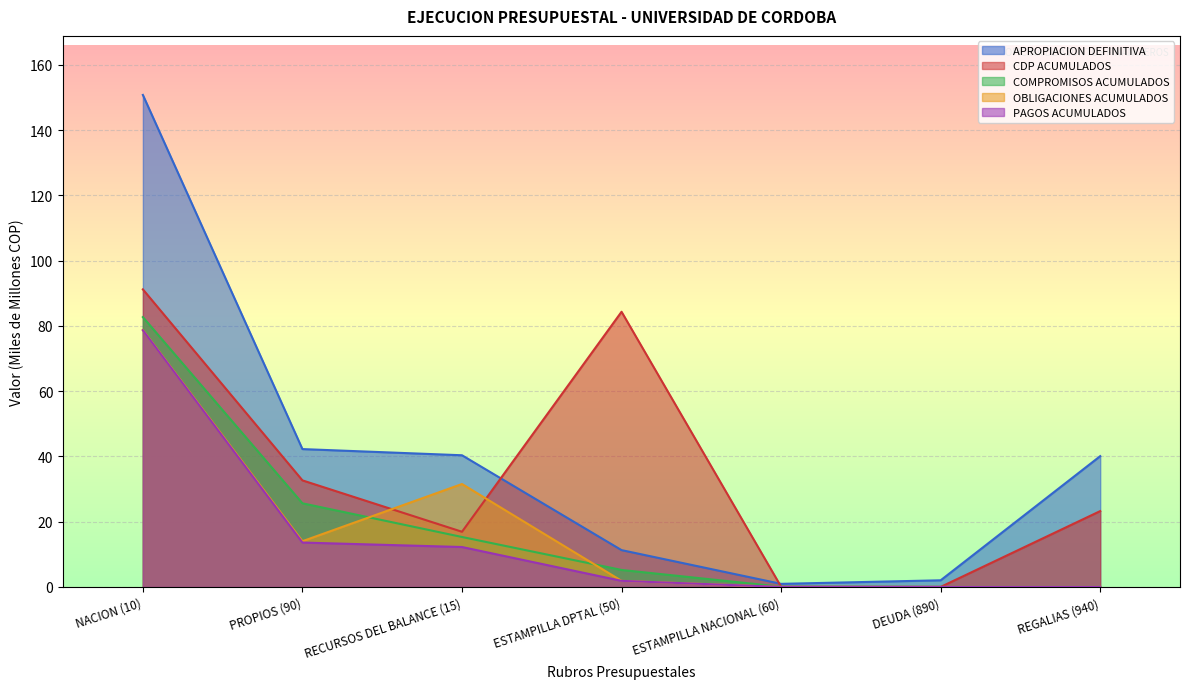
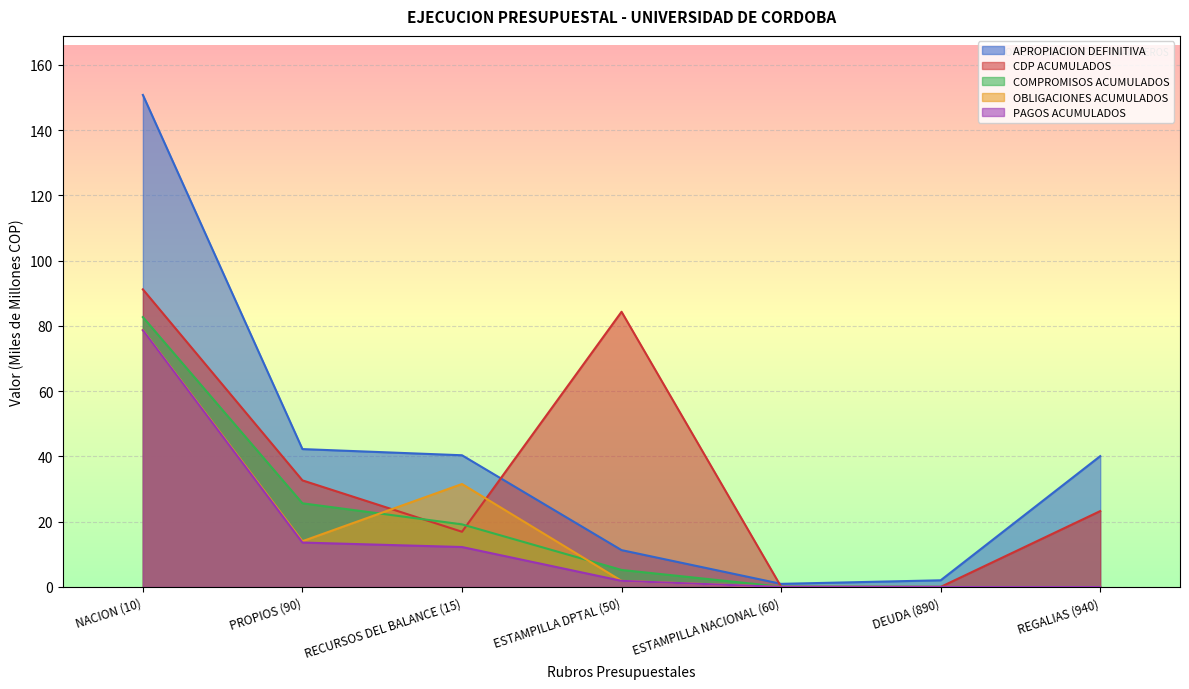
COMPROMISOS ACUMULADOS, RECURSOS DEL BALANCE (15): 15 -> 19
